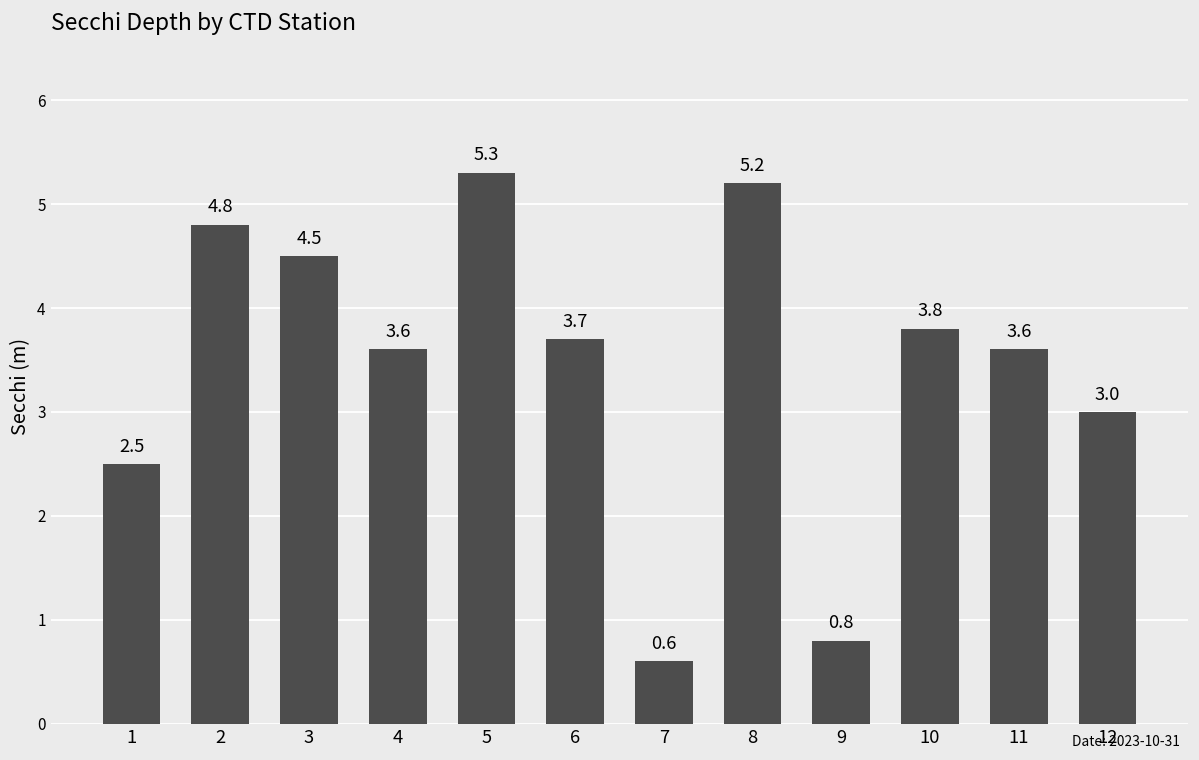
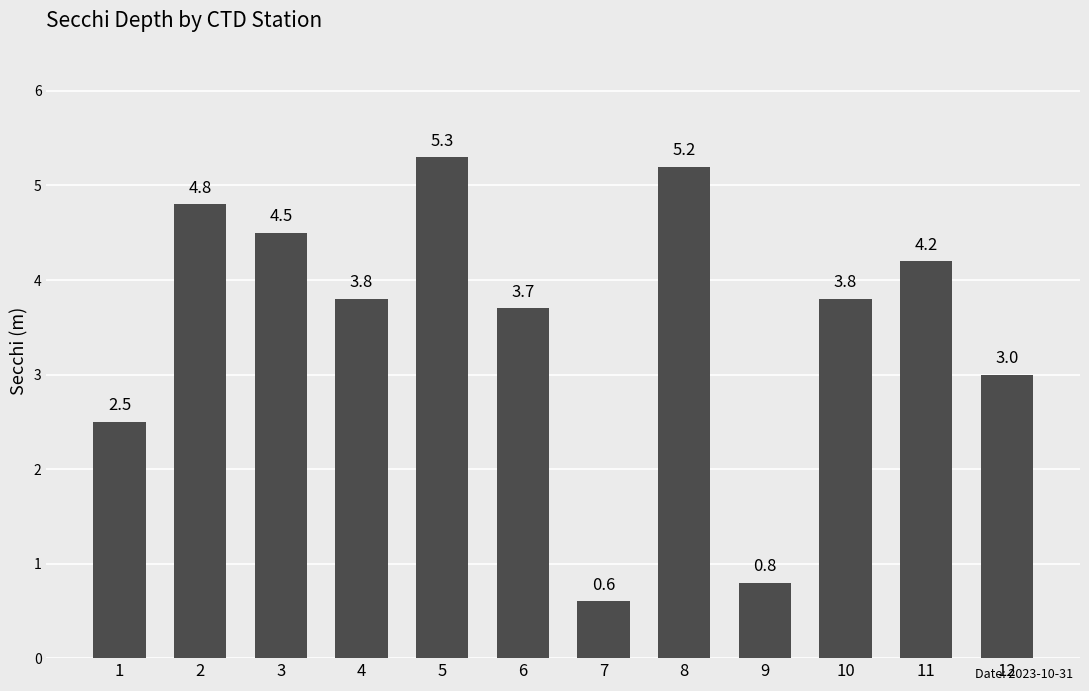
4: 3.6 -> 3.8
11: 3.6 -> 4.2
